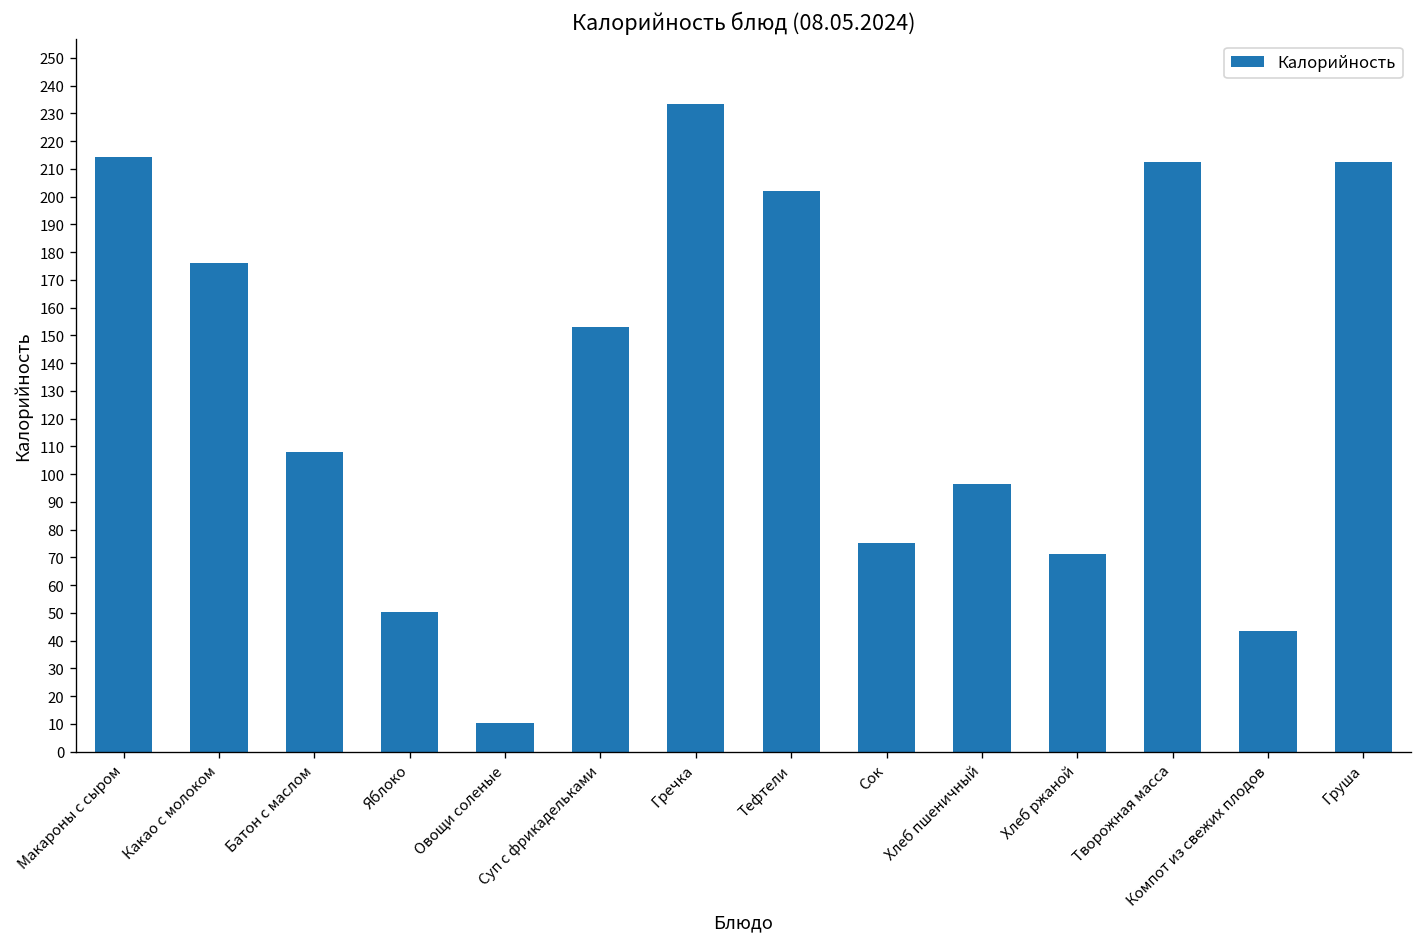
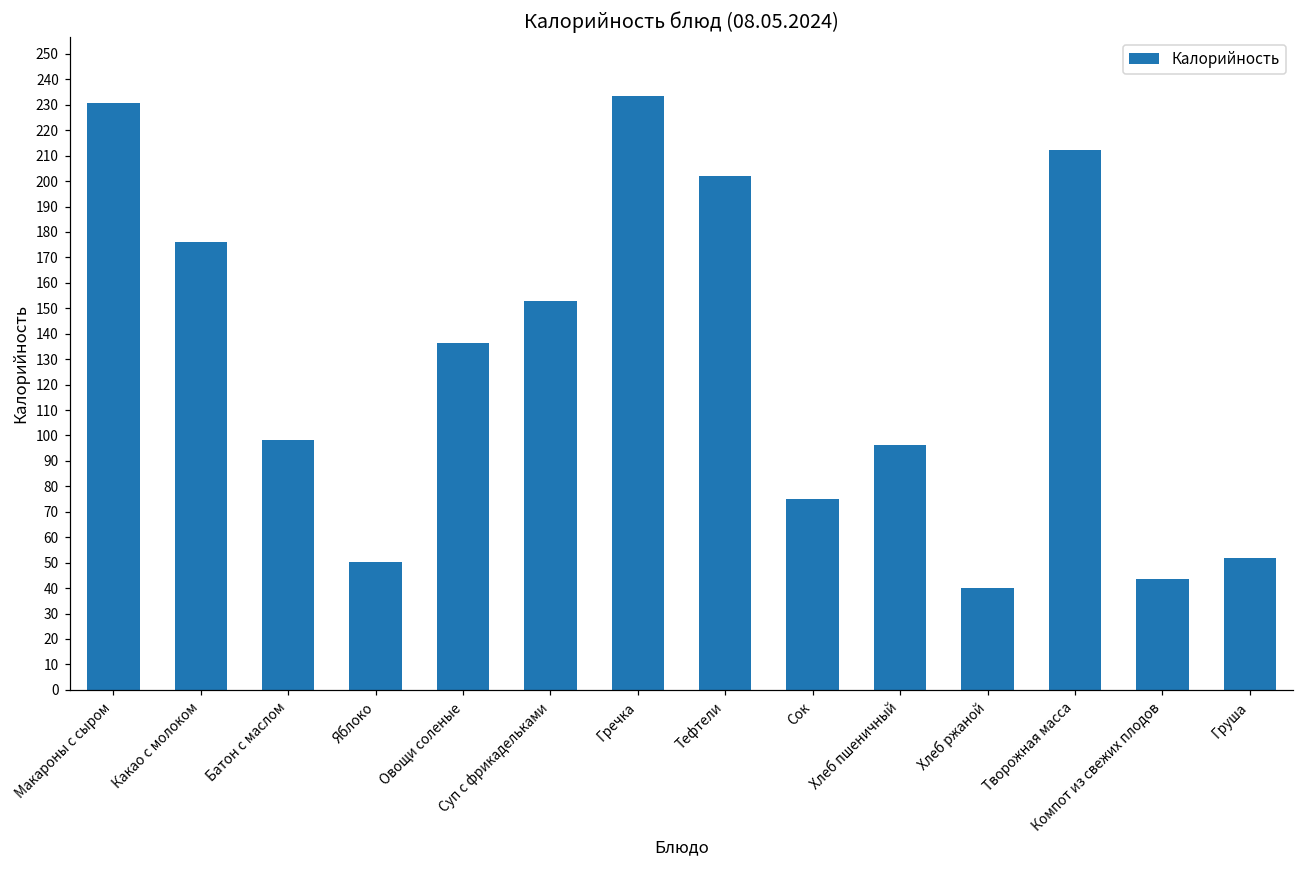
Макароны с сыром: 214 -> 231
Батон с маслом: 108 -> 98
Овощи соленые: 10 -> 136
Хлеб ржаной: 71 -> 40
Груша: 212 -> 52
